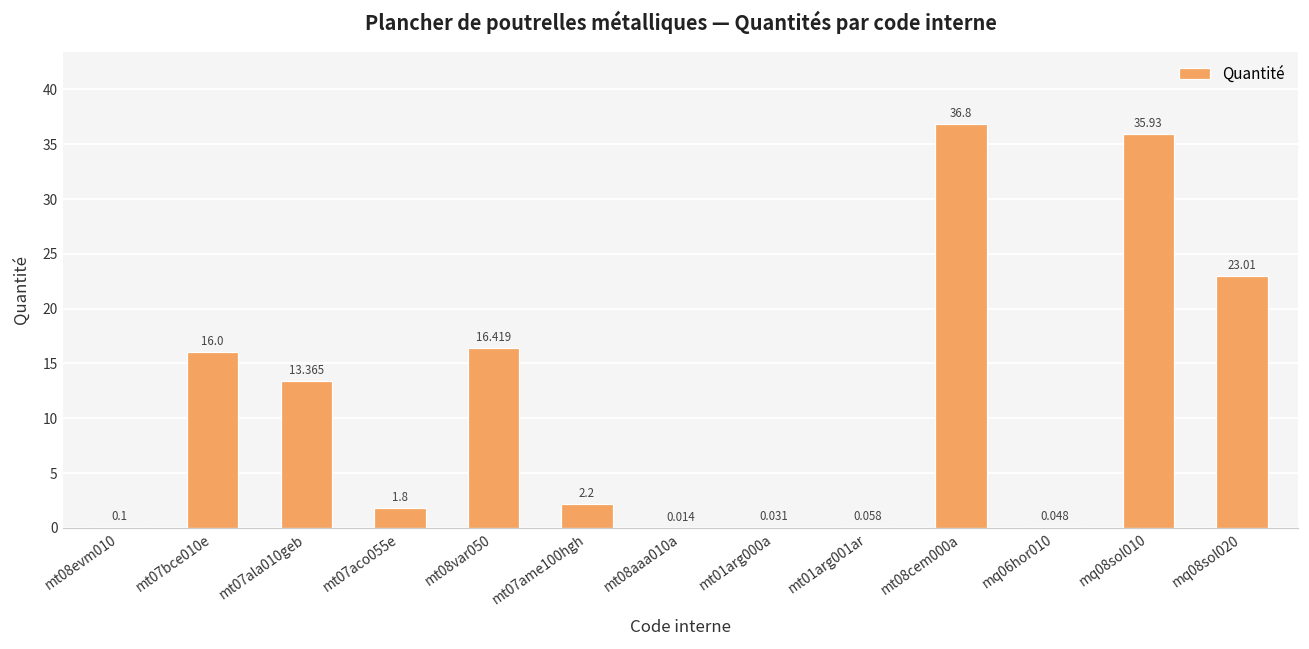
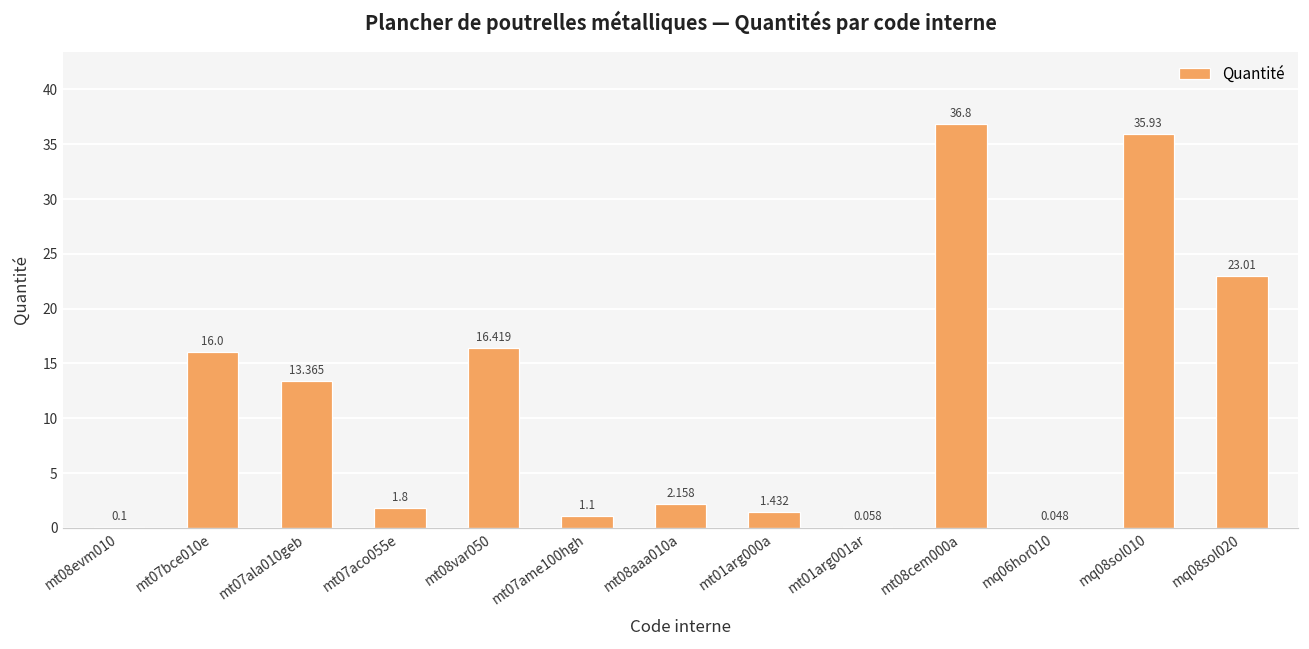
mt07ame100hgh: 2.2 -> 1.1
mt08aaa010a: 0.014 -> 2.158
mt01arg000a: 0.031 -> 1.432
